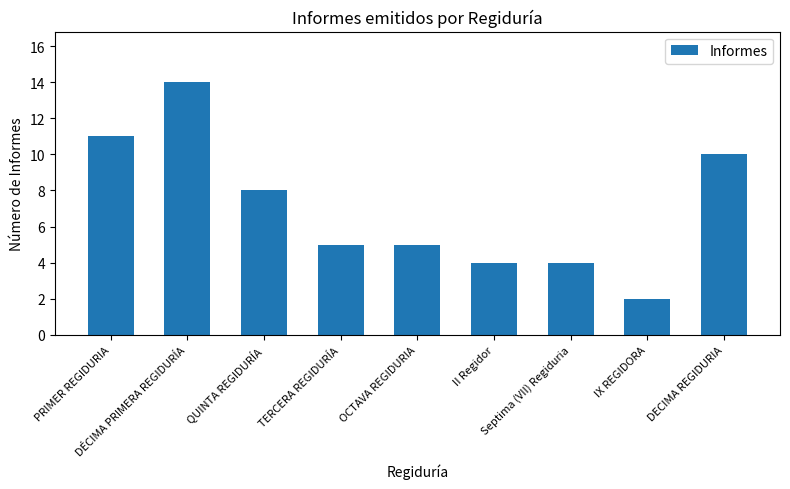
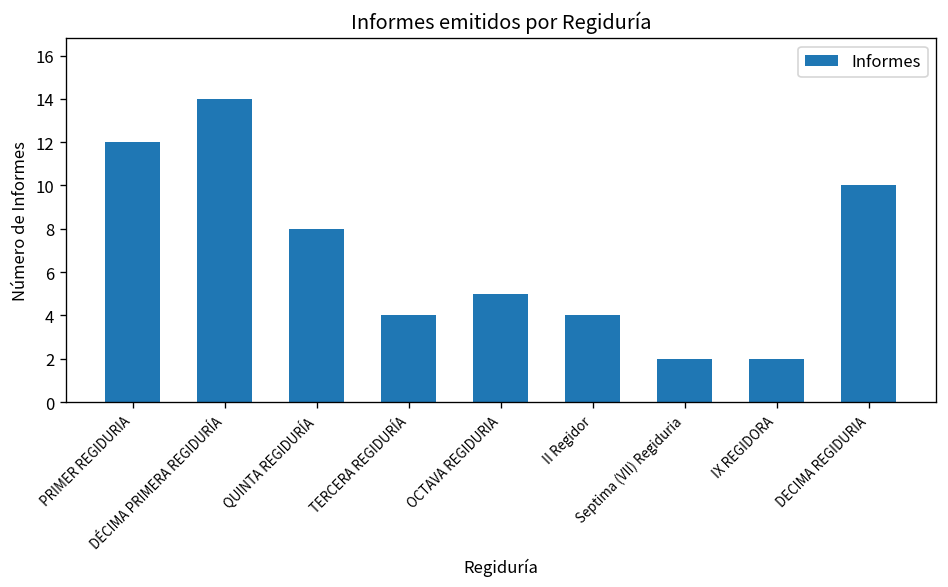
PRIMER REGIDURIA: 11 -> 12
TERCERA REGIDURÍA: 5 -> 4
Septima (VII) Regiduria: 4 -> 2
